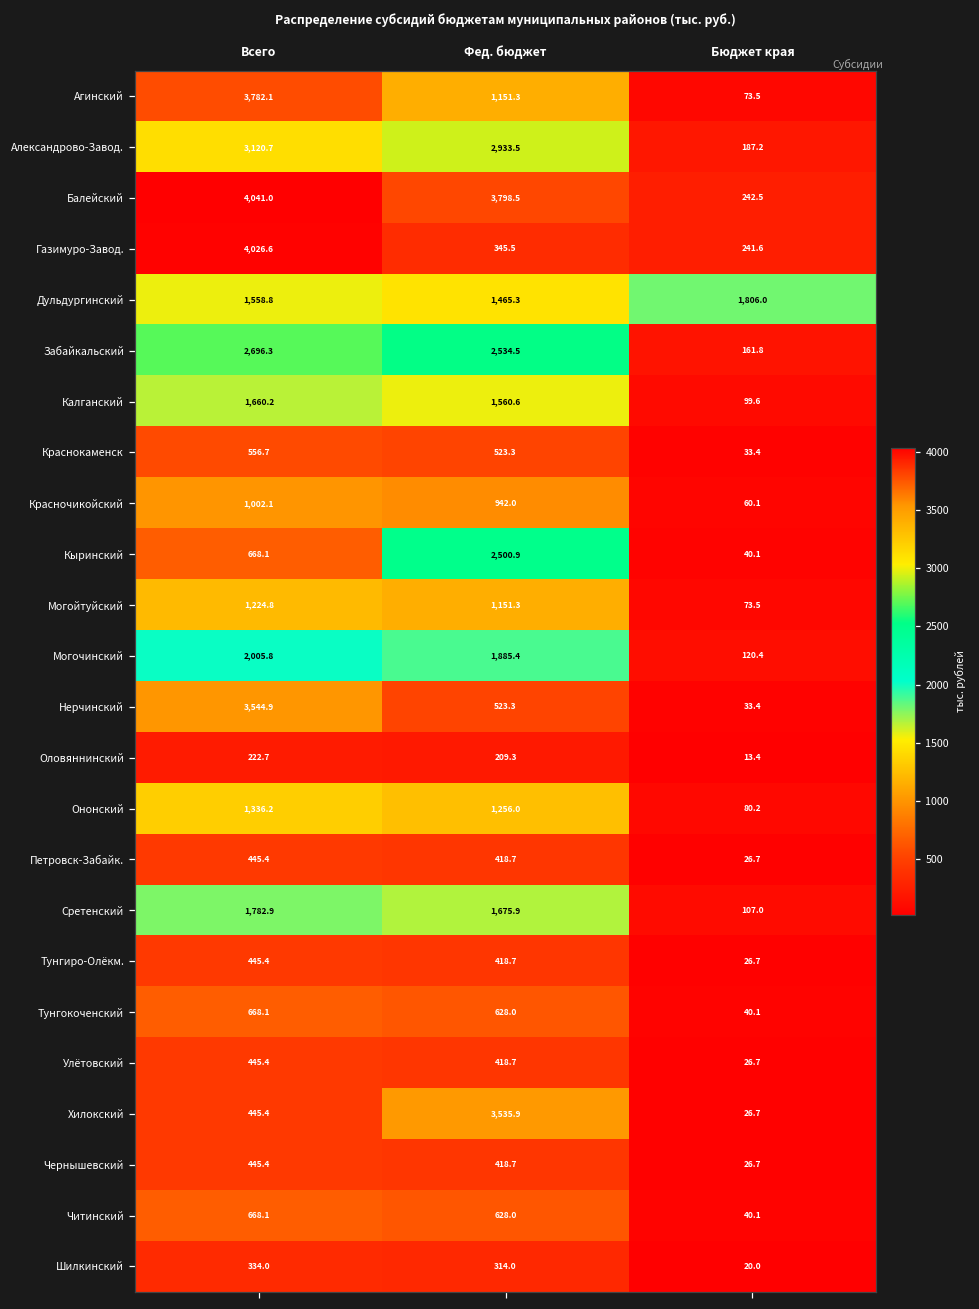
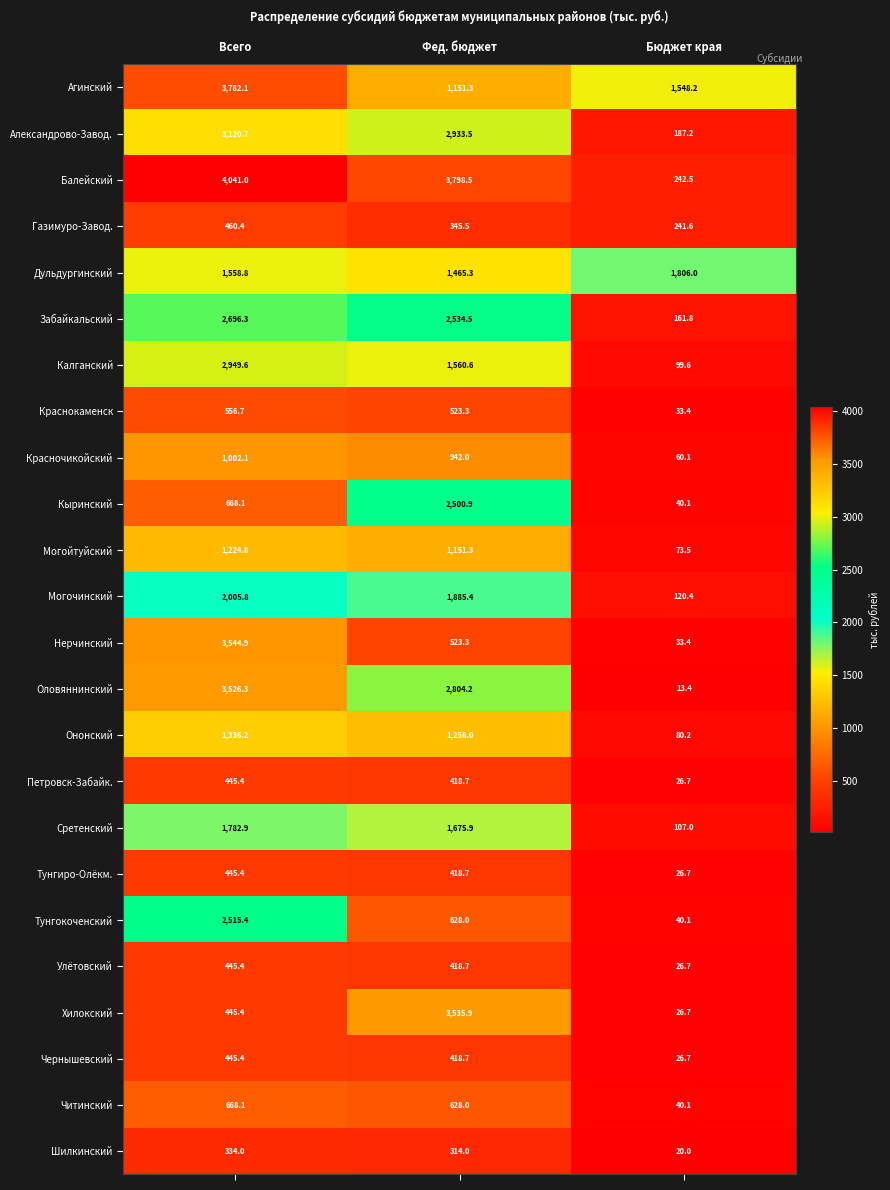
Агинский, Бюджет края: 73.5 -> 1,548.2
Газимуро-Завод., Всего: 4,026.6 -> 460.4
Калганский, Всего: 1,660.2 -> 2,949.6
Оловяннинский, Всего: 222.7 -> 3,526.3
Оловяннинский, Фед. бюджет: 209.3 -> 2,804.2
Тунгокоченский, Всего: 668.1 -> 2,515.4
